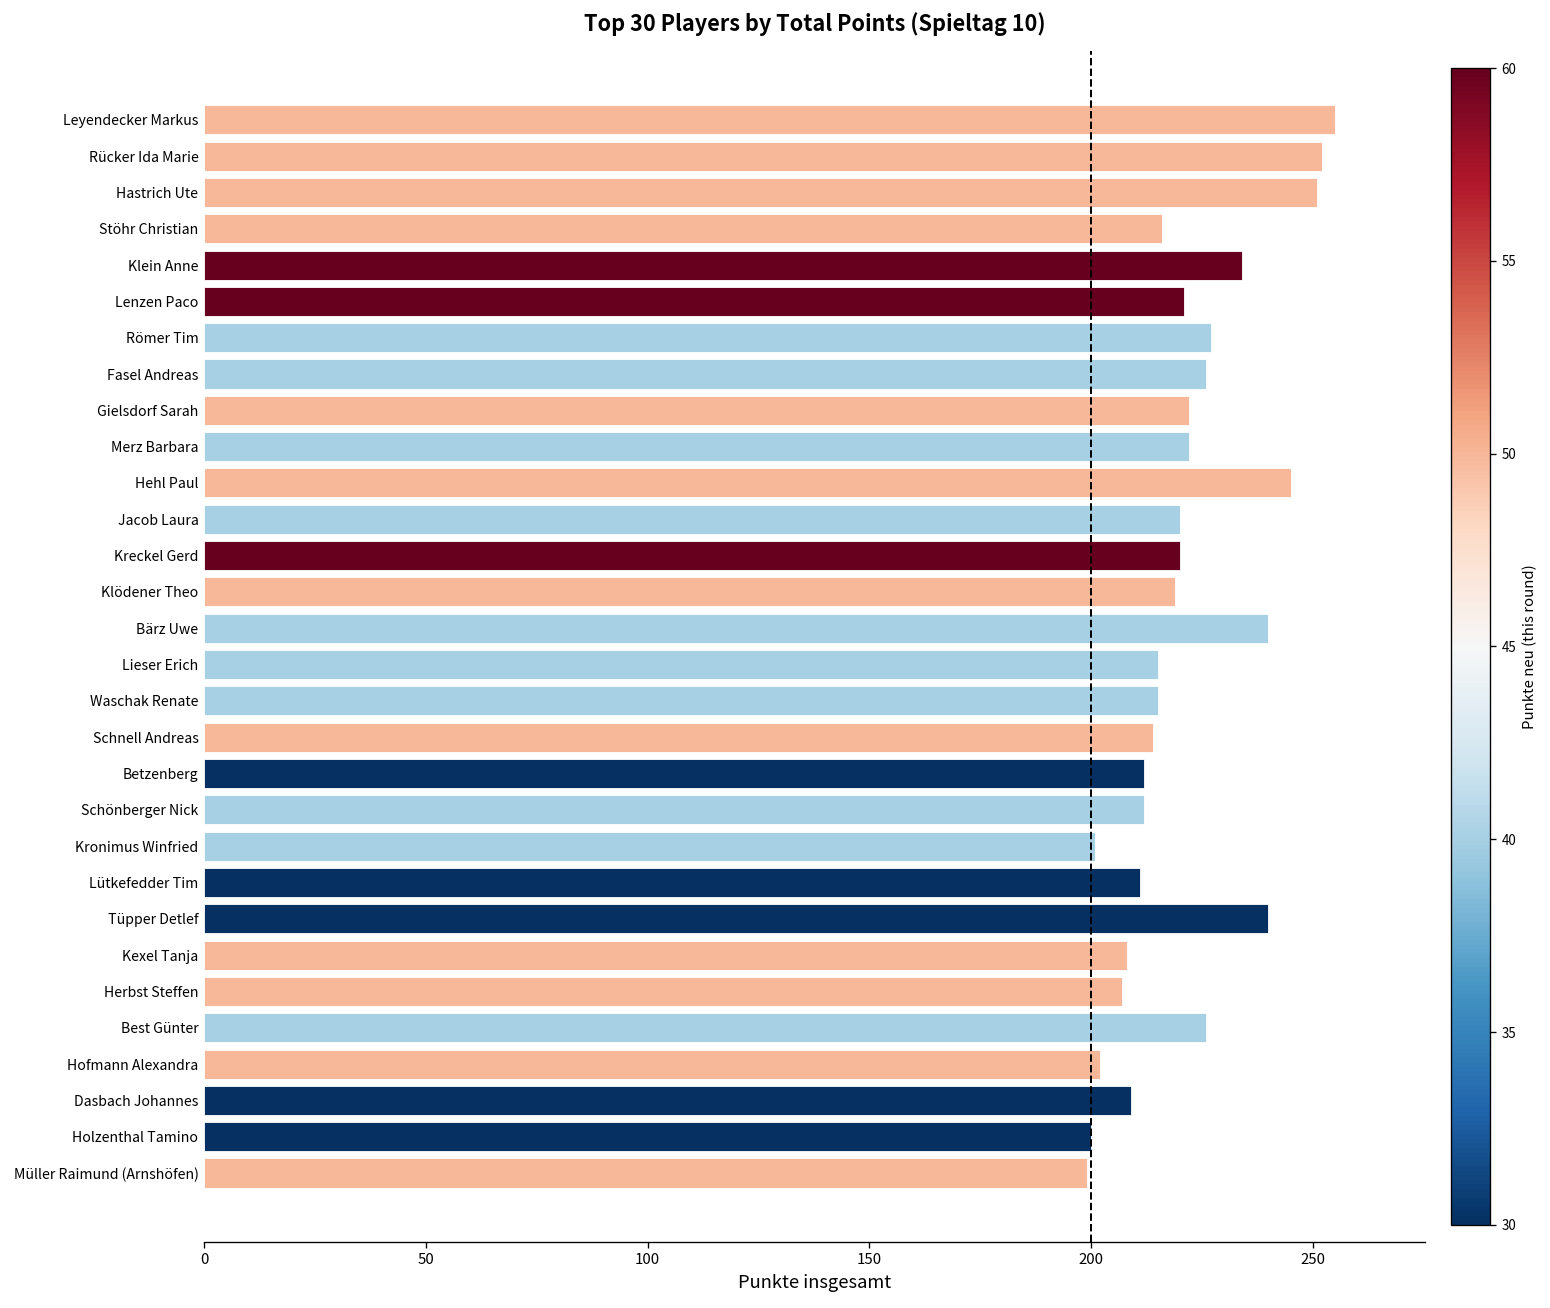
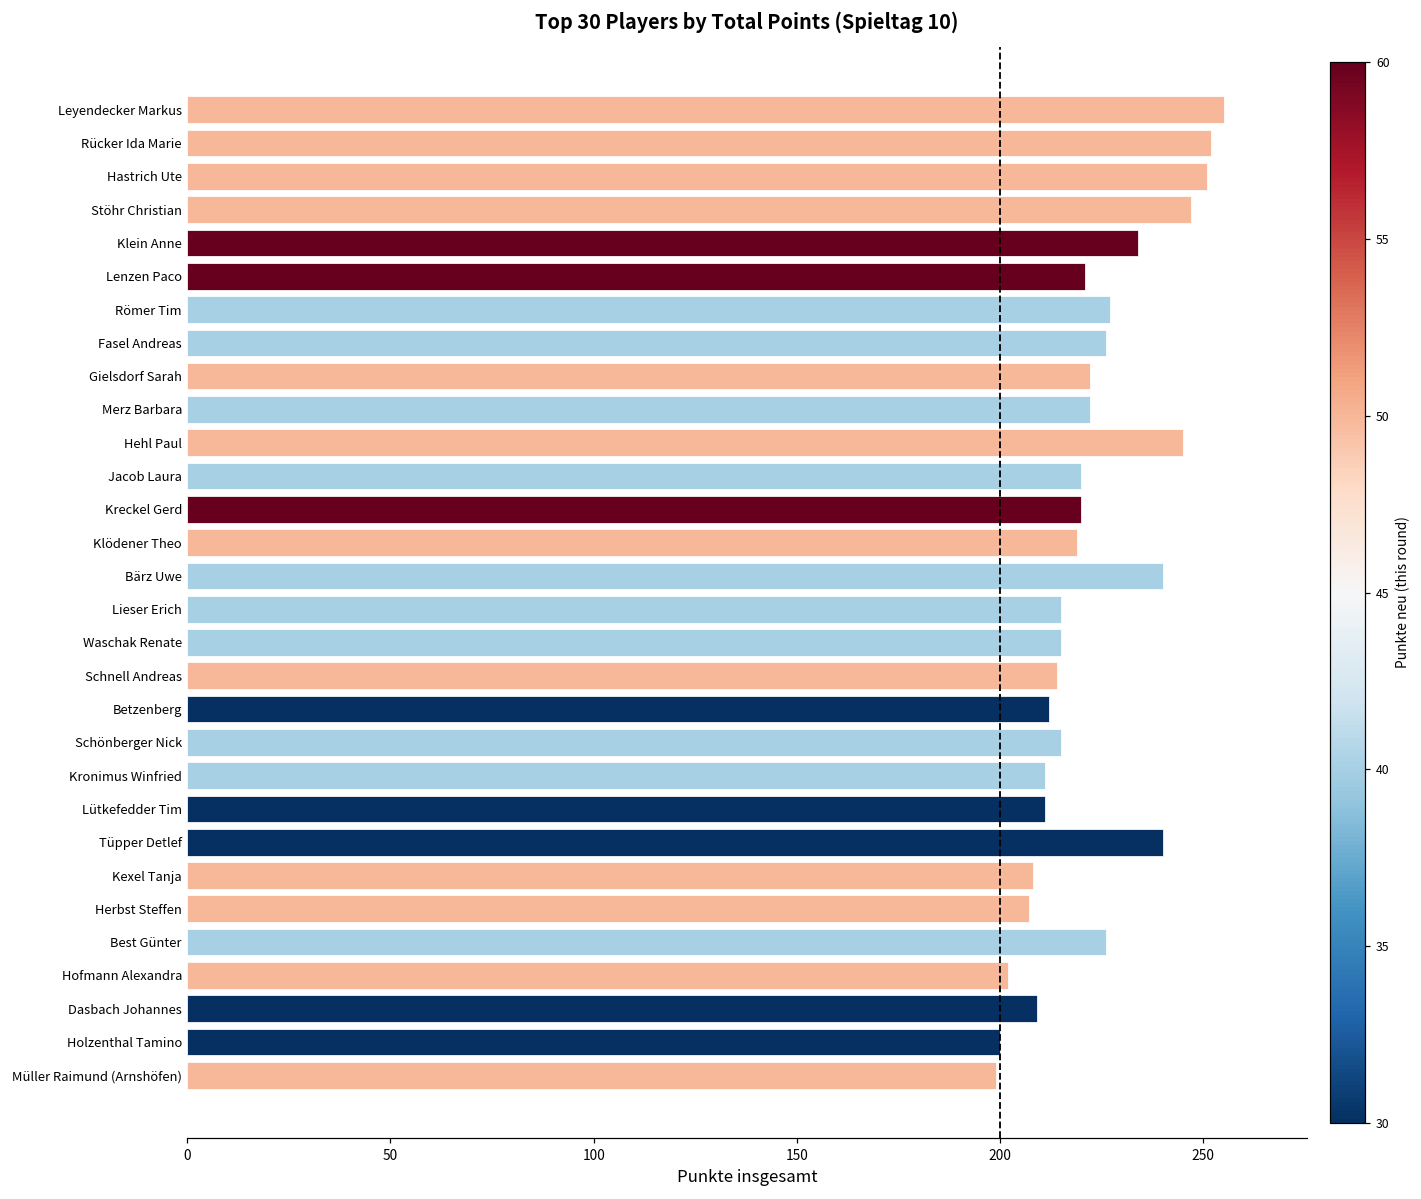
Stöhr Christian: 216 -> 247
Schönberger Nick: 212 -> 215
Kronimus Winfried: 201 -> 211
